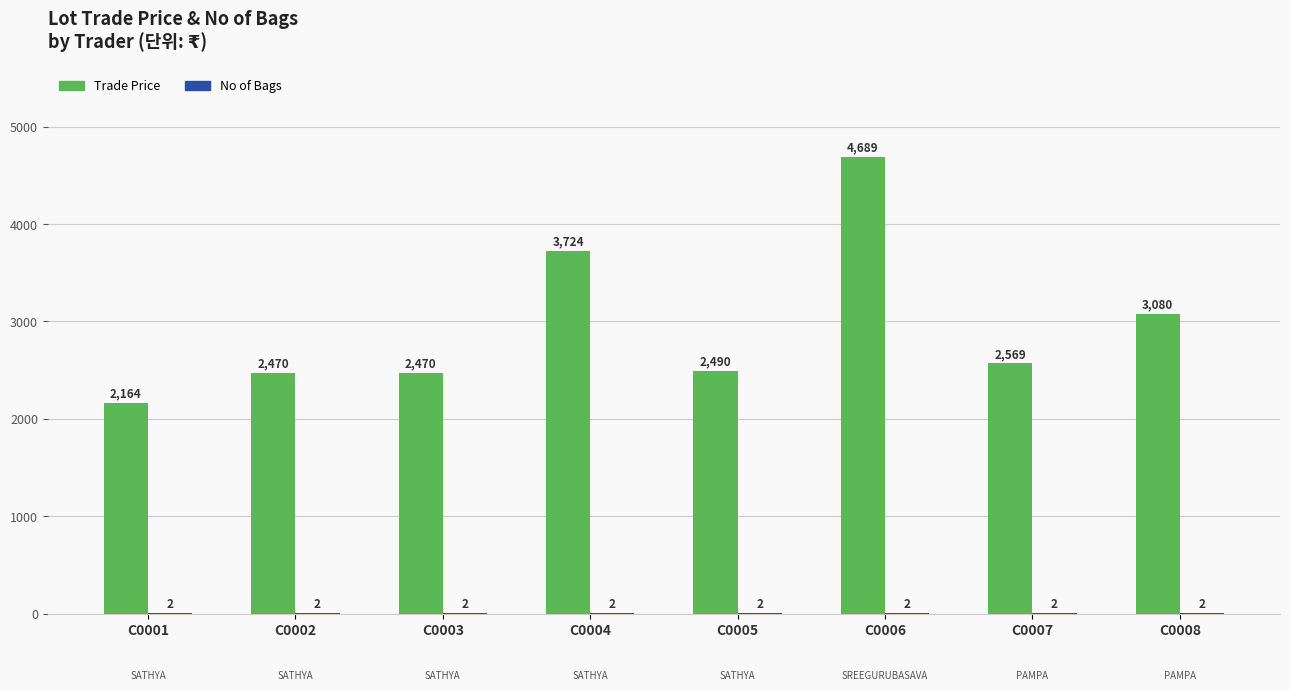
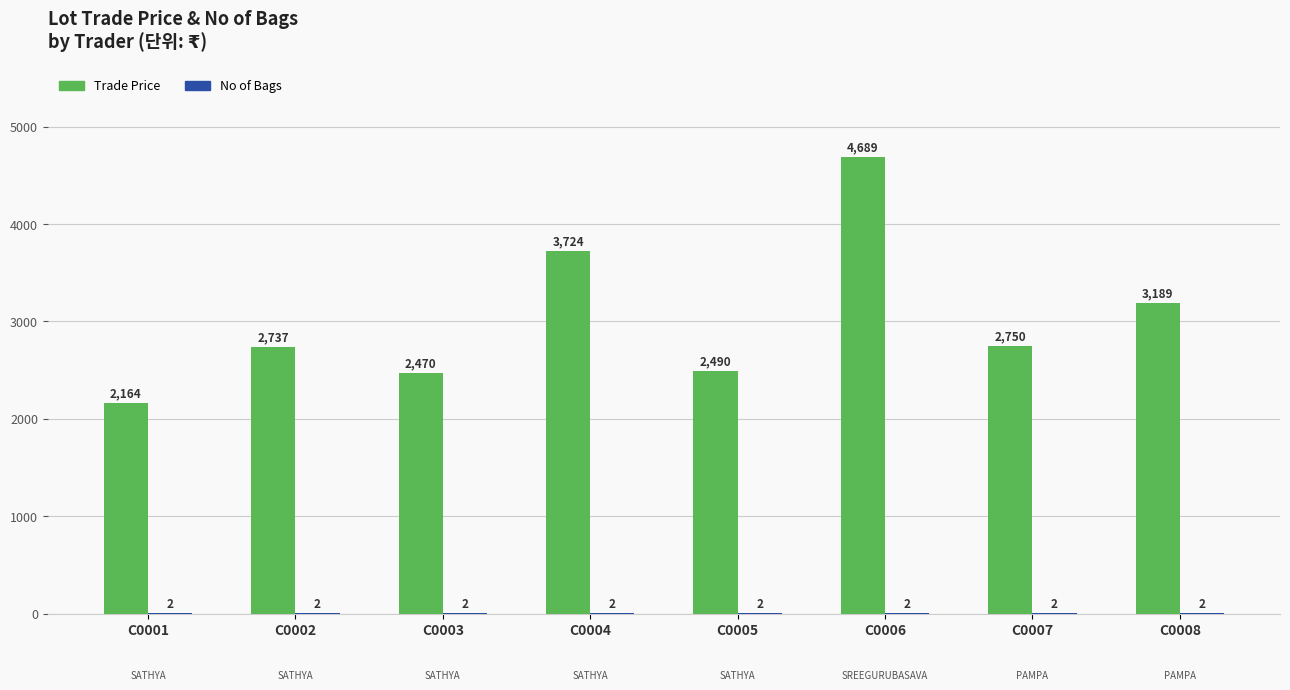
Trade Price, C0002: 2,470 -> 2,737
Trade Price, C0007: 2,569 -> 2,750
Trade Price, C0008: 3,080 -> 3,189
